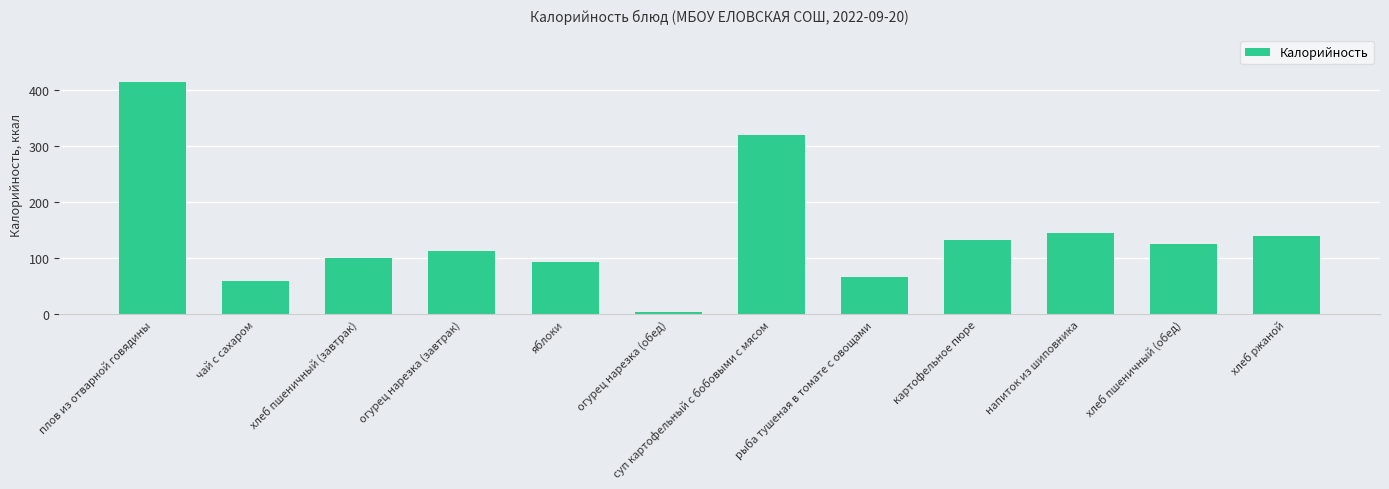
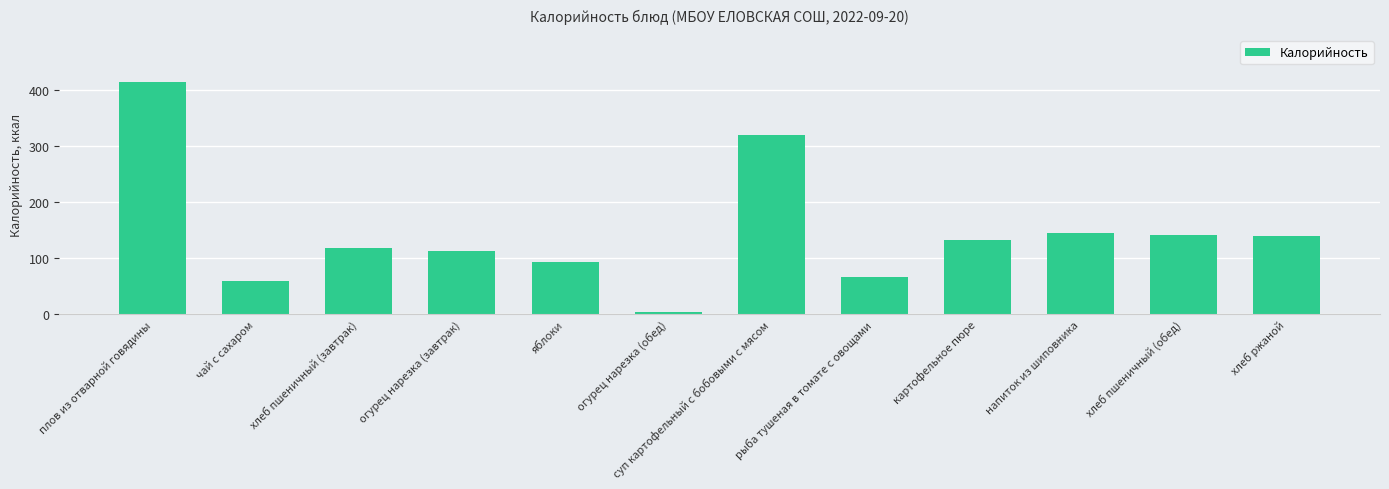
хлеб пшеничный (завтрак): 100 -> 120
хлеб пшеничный (обед): 130 -> 140
